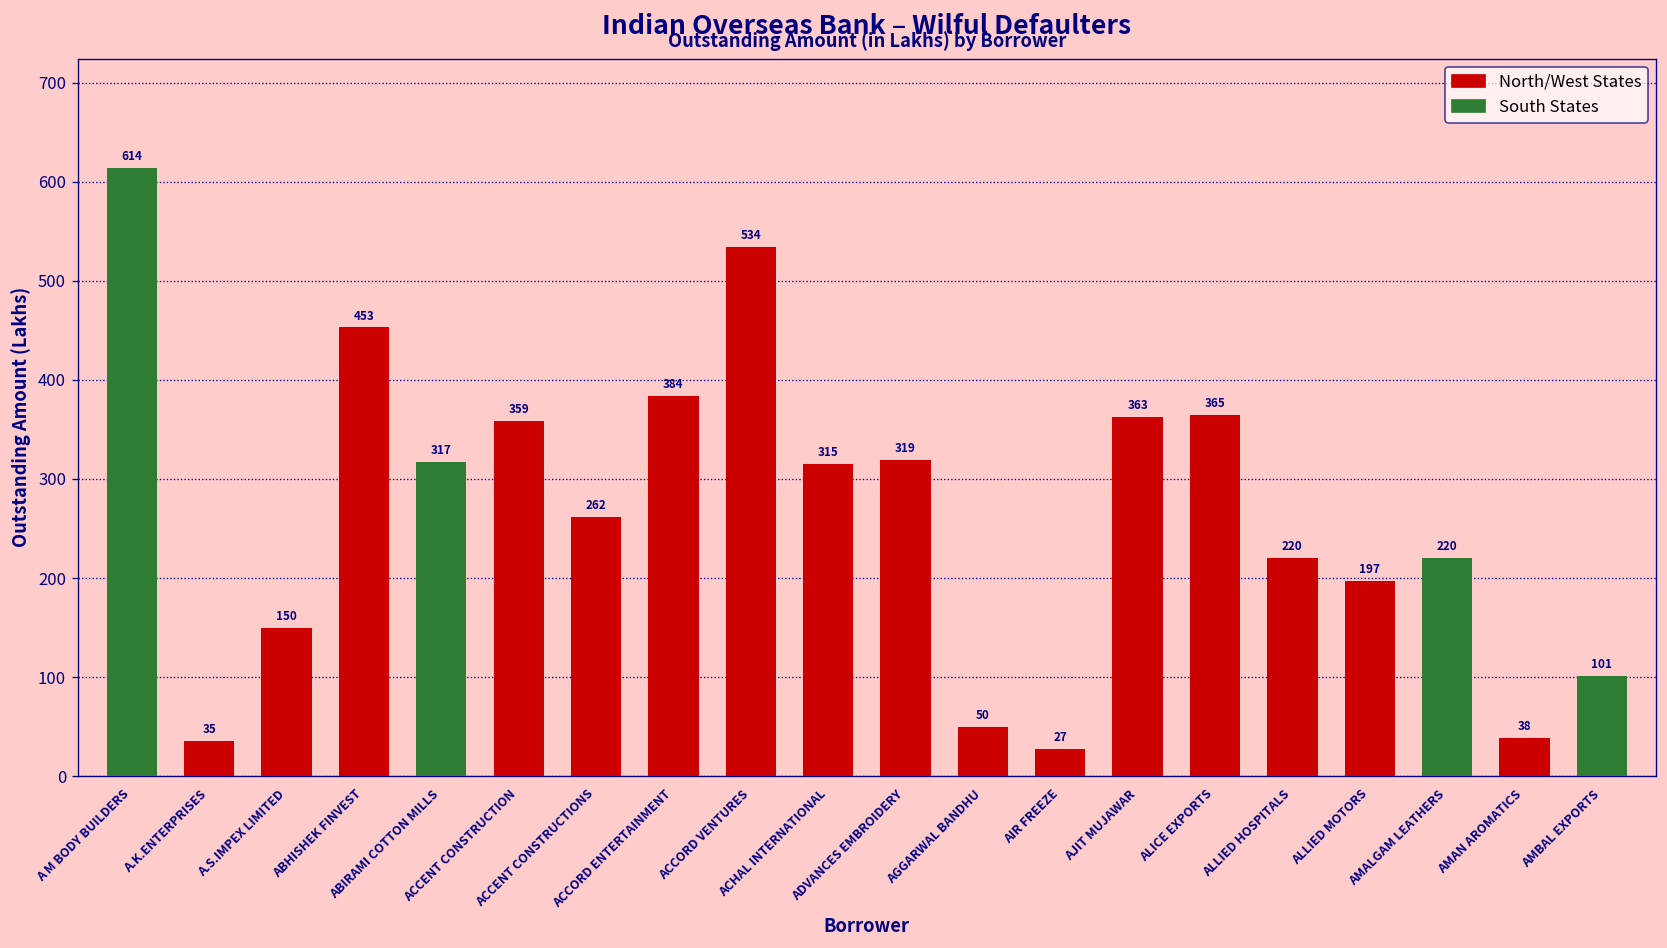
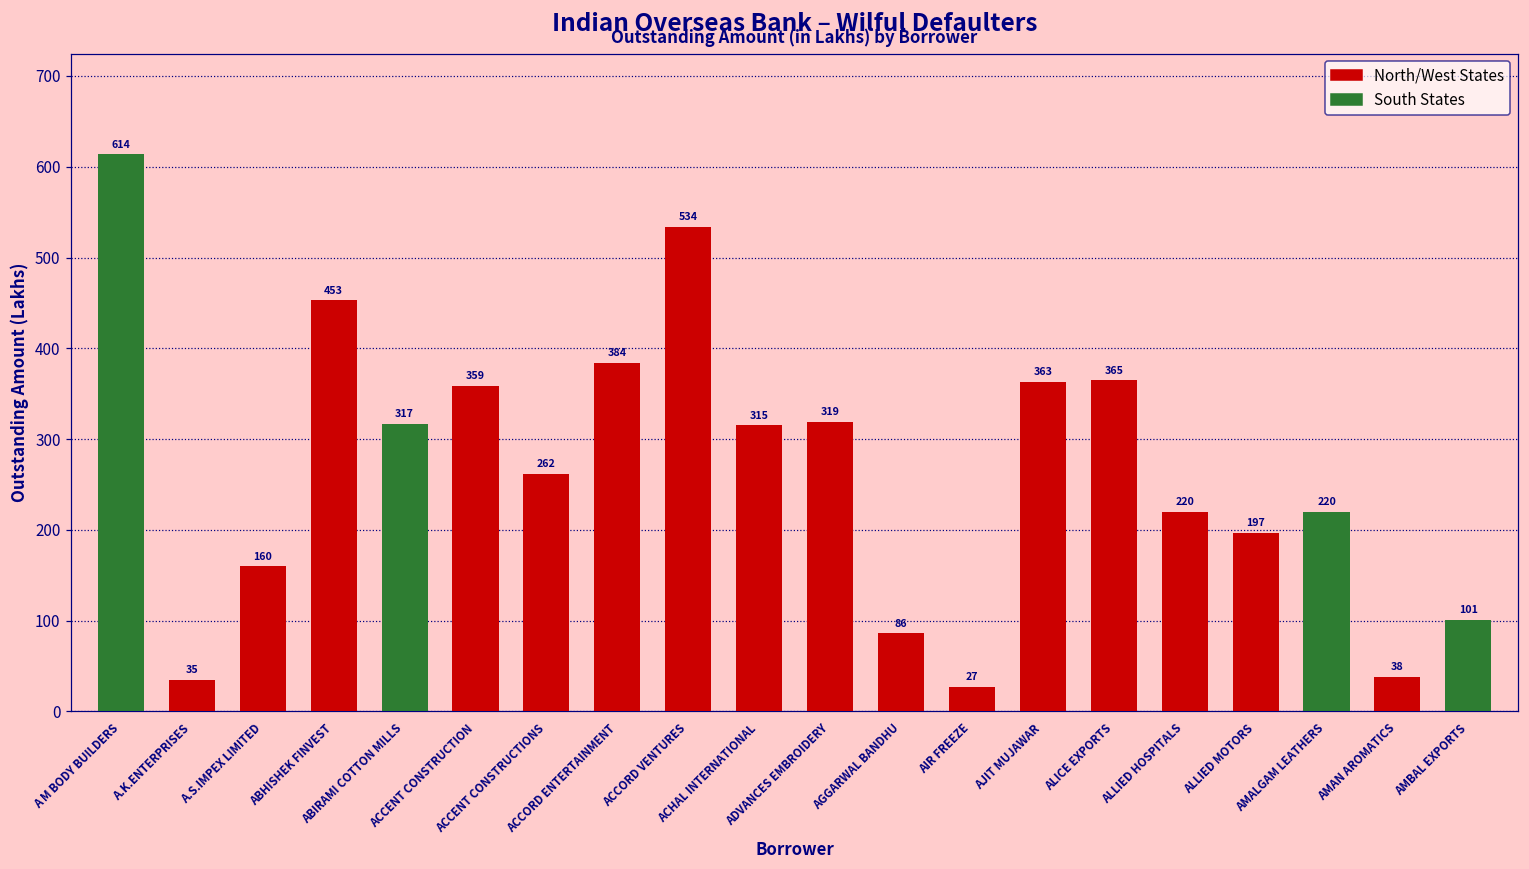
A.S.IMPEX LIMITED: 150 -> 160
AGGARWAL BANDHU: 50 -> 86
